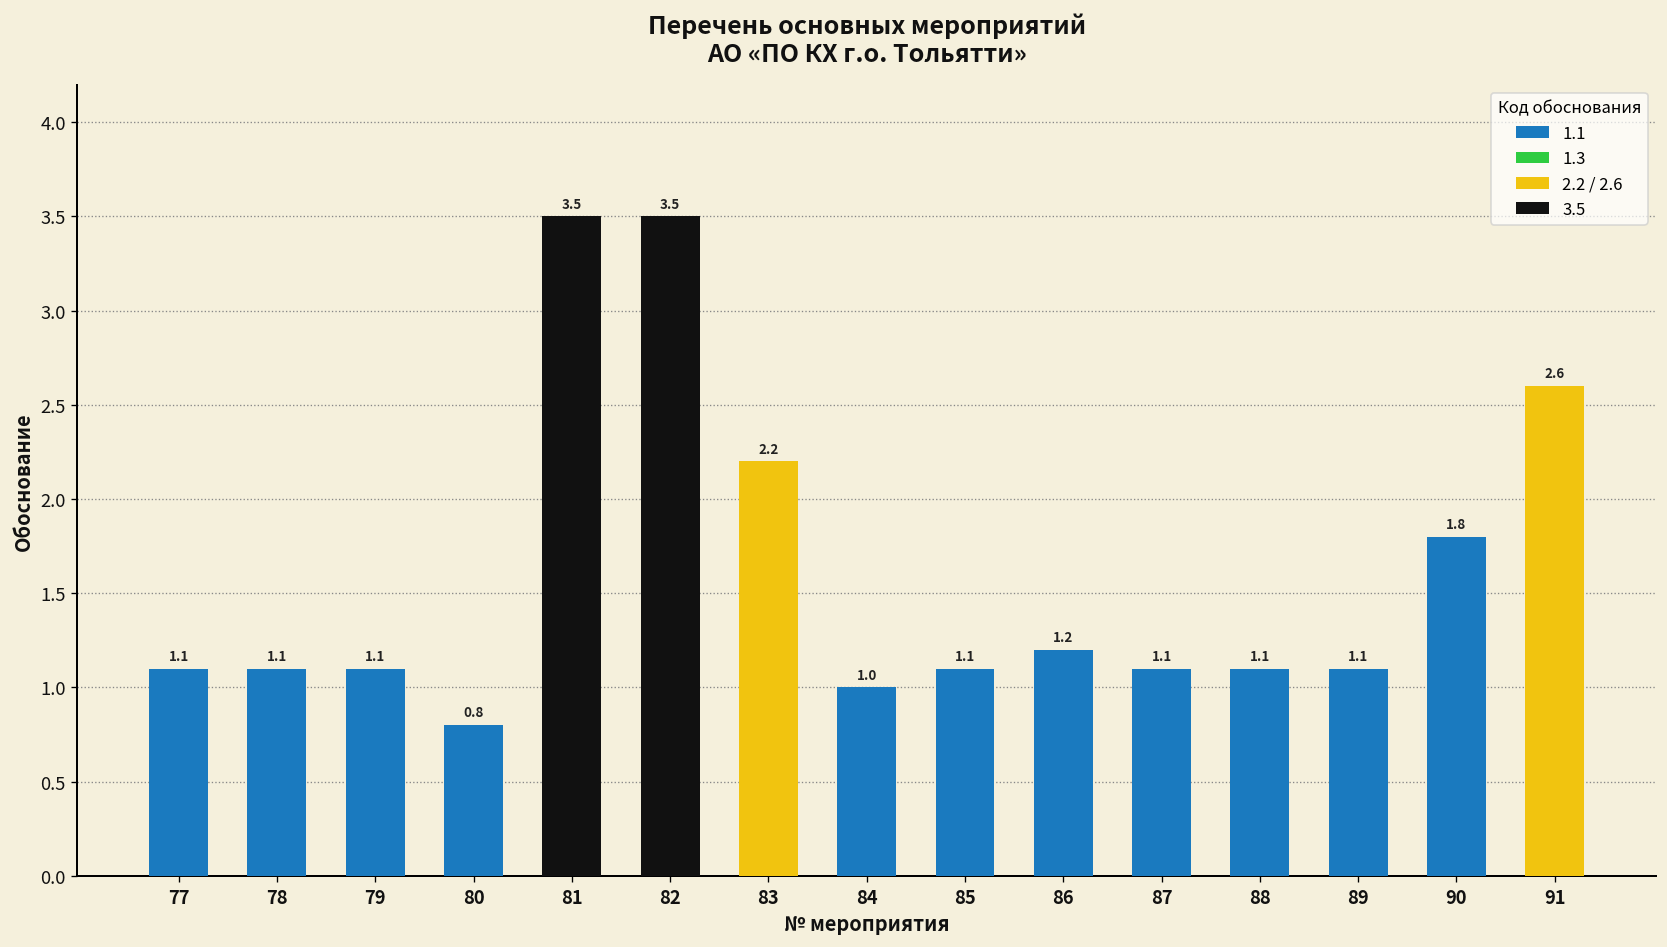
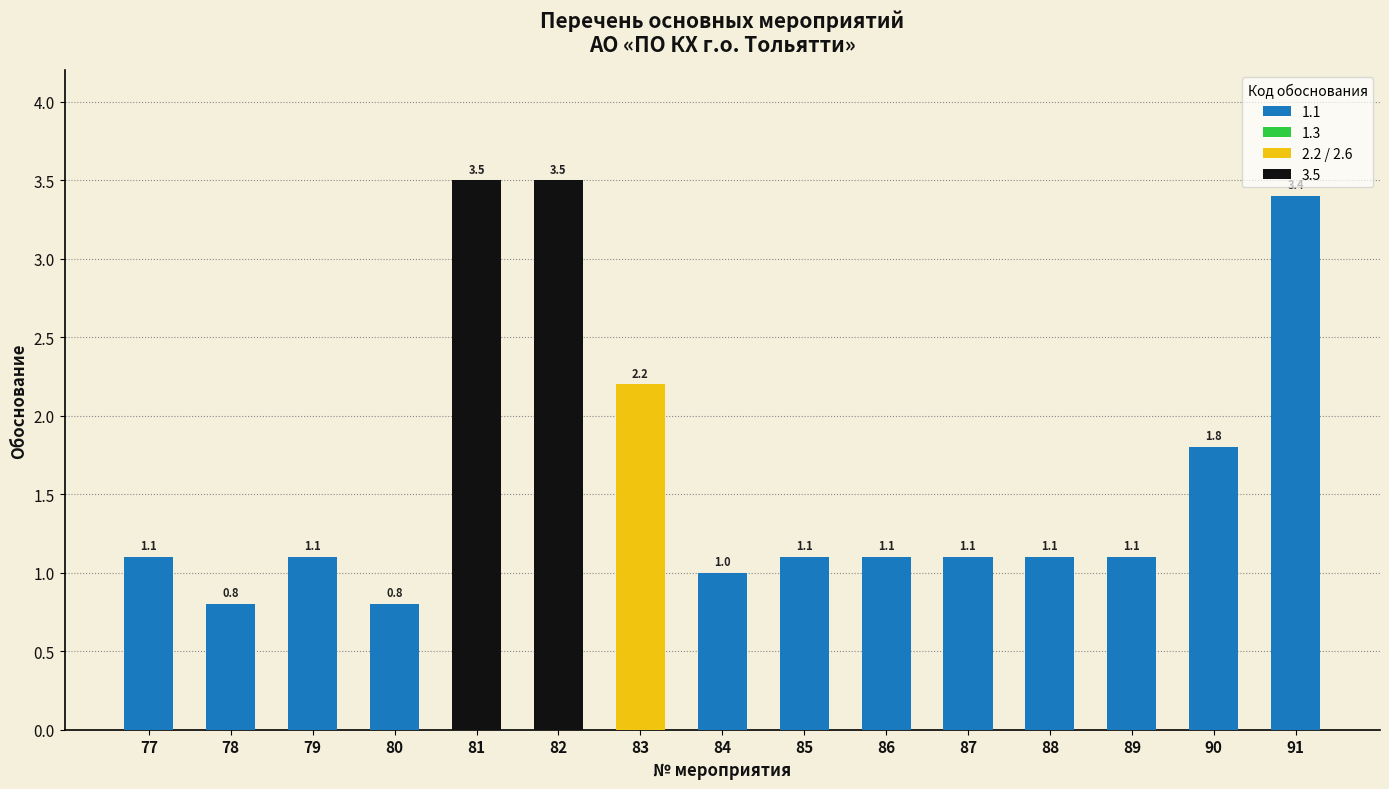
78: 1.1 -> 0.8
86: 1.2 -> 1.1
91: 2.6 -> 3.4
